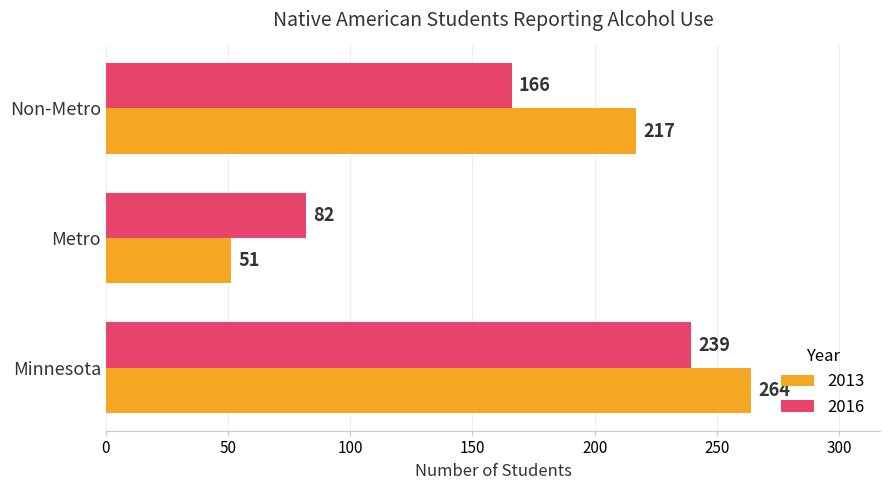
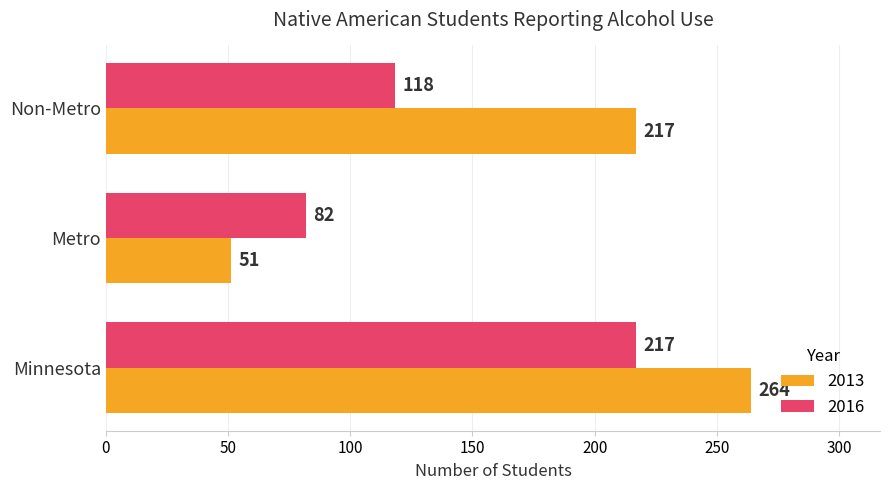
2016, Non-Metro: 166 -> 118
2016, Minnesota: 239 -> 217
